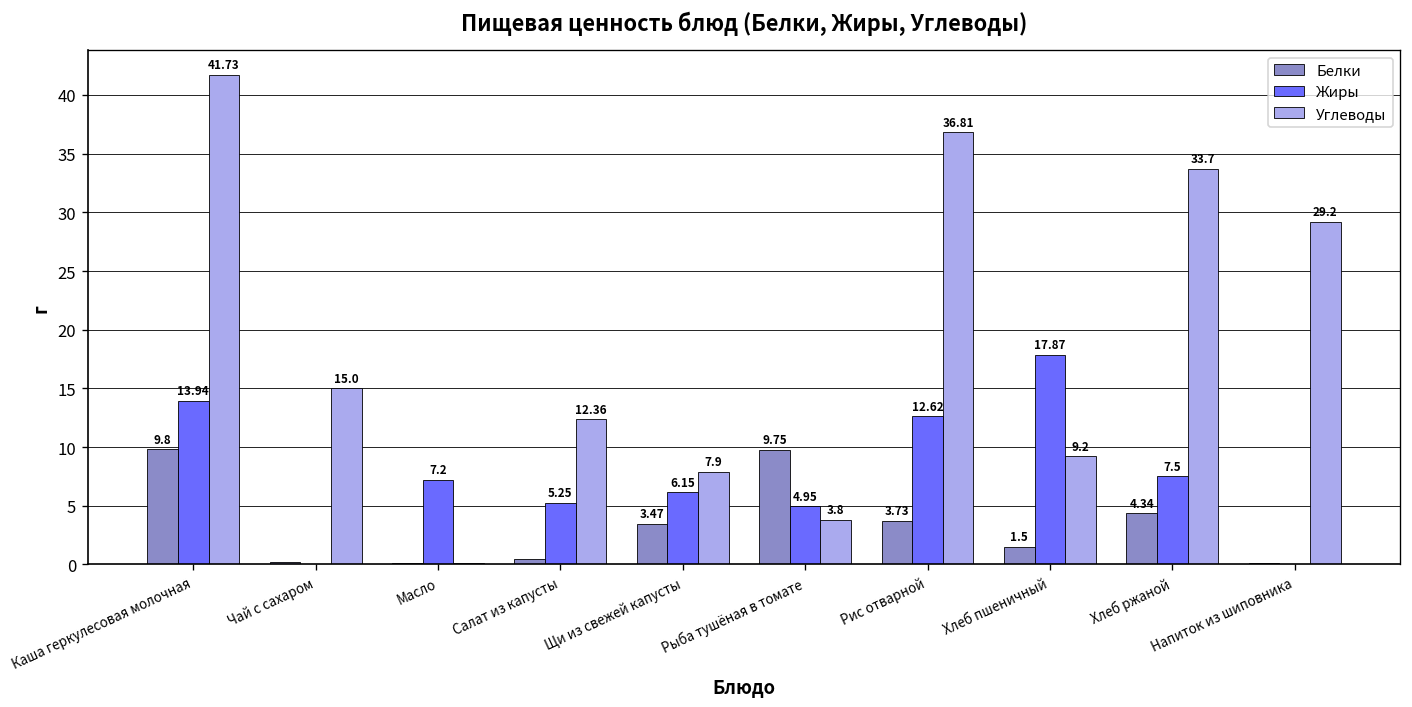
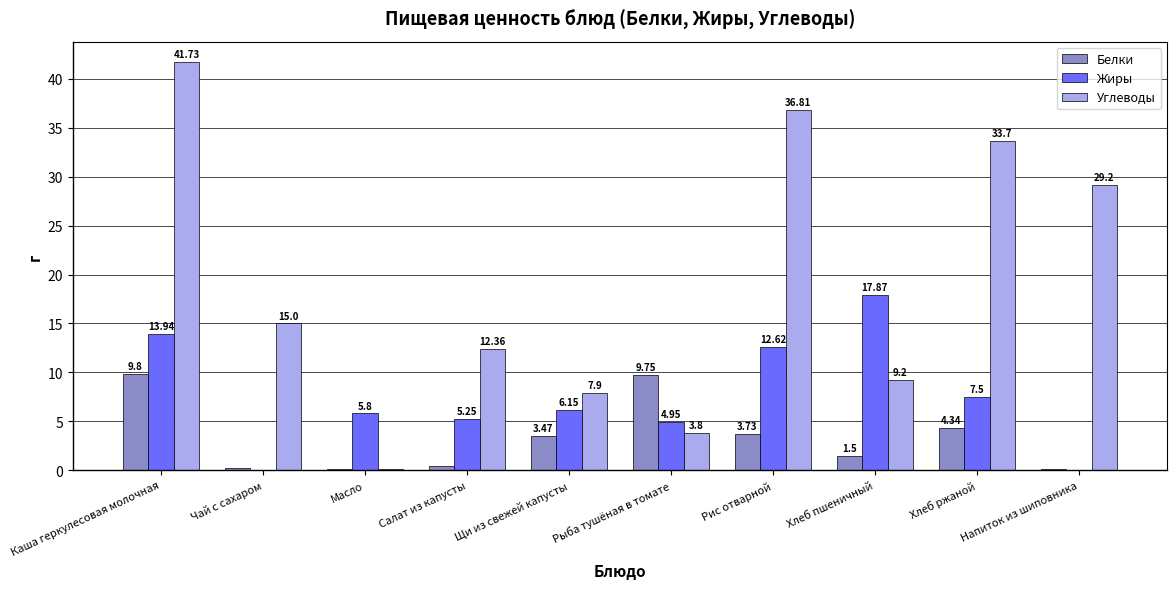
Жиры, Масло: 7.2 -> 5.8
